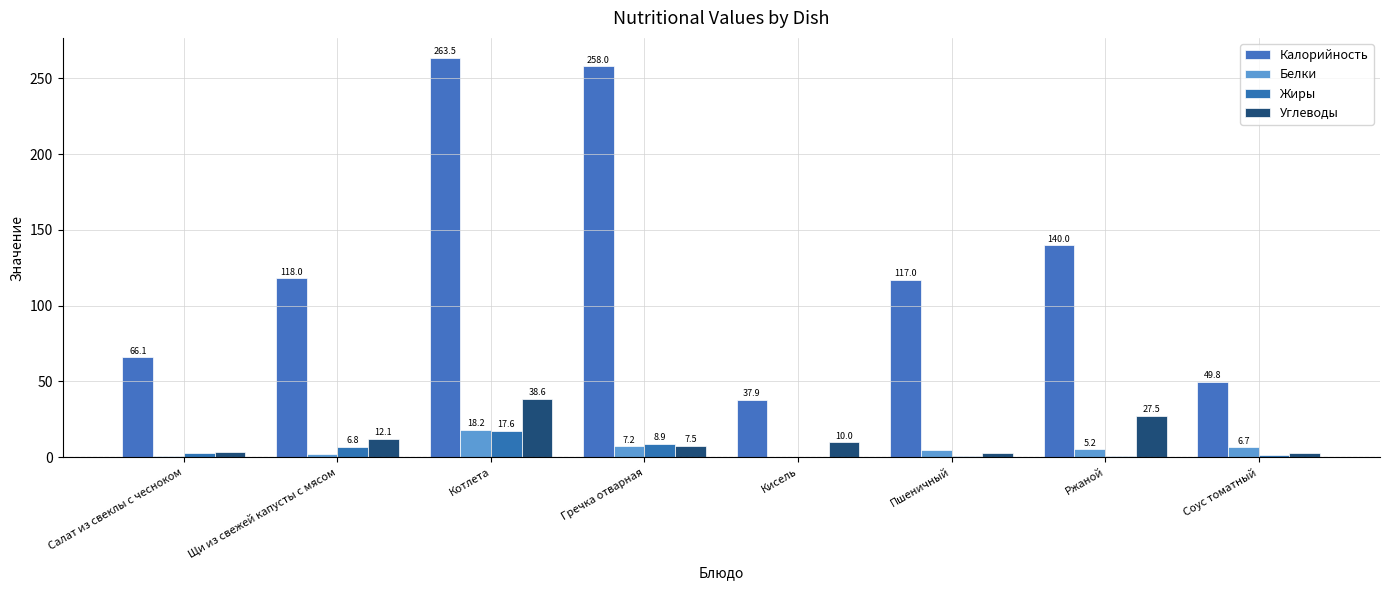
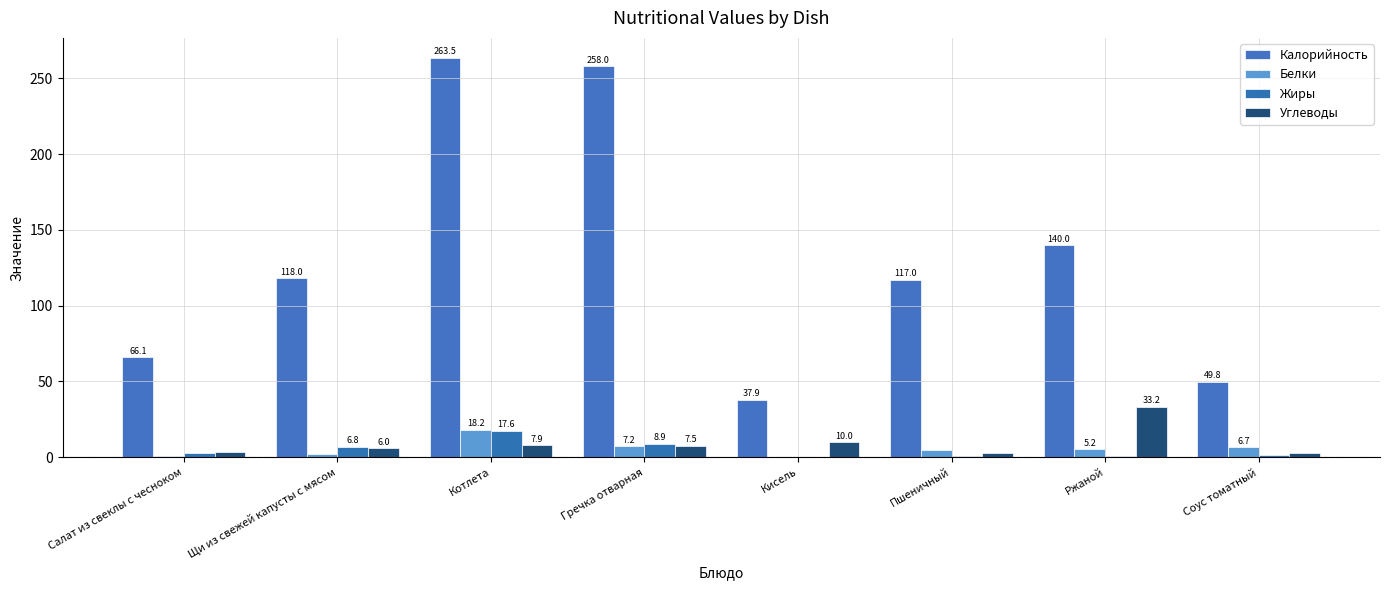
Углеводы, Щи из свежей капусты с мясом: 12.1 -> 6.0
Углеводы, Котлета: 38.6 -> 7.9
Углеводы, Ржаной: 27.5 -> 33.2
